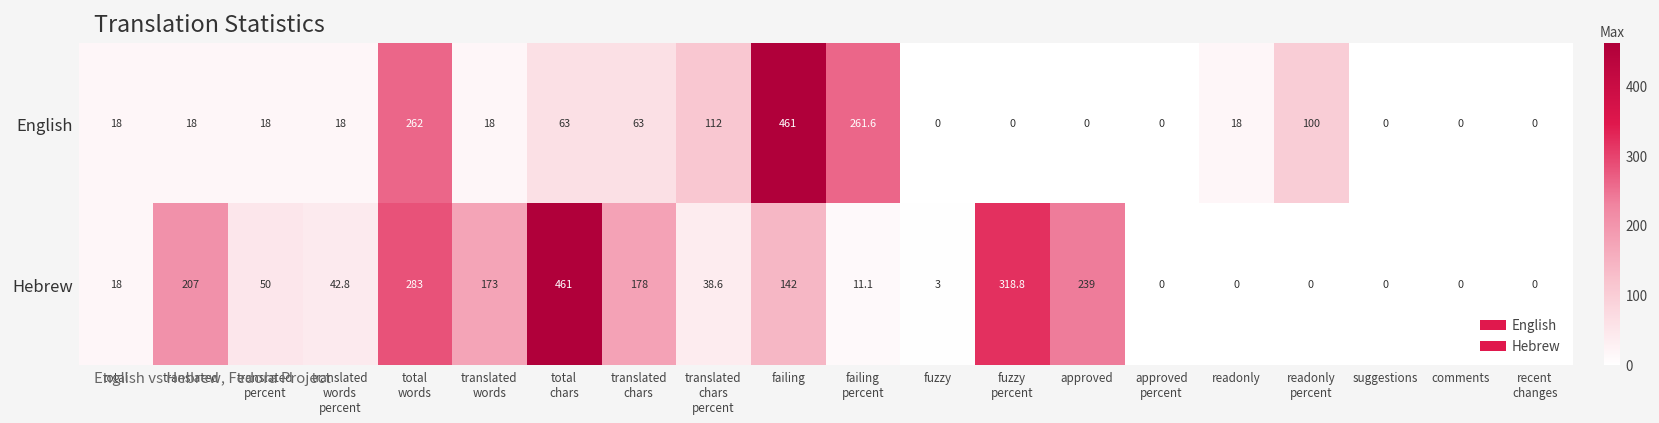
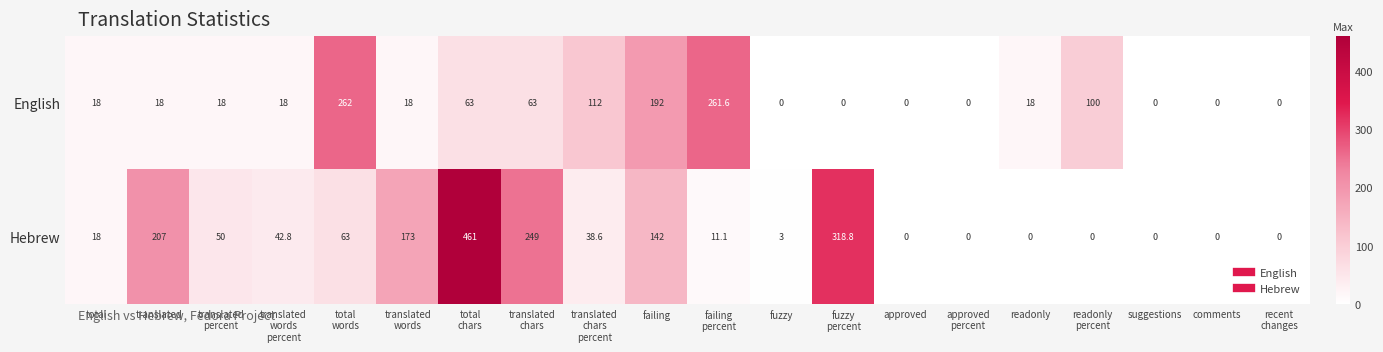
English, failing: 461 -> 192
Hebrew, total words: 283 -> 63
Hebrew, translated chars: 178 -> 249
Hebrew, approved: 239 -> 0
